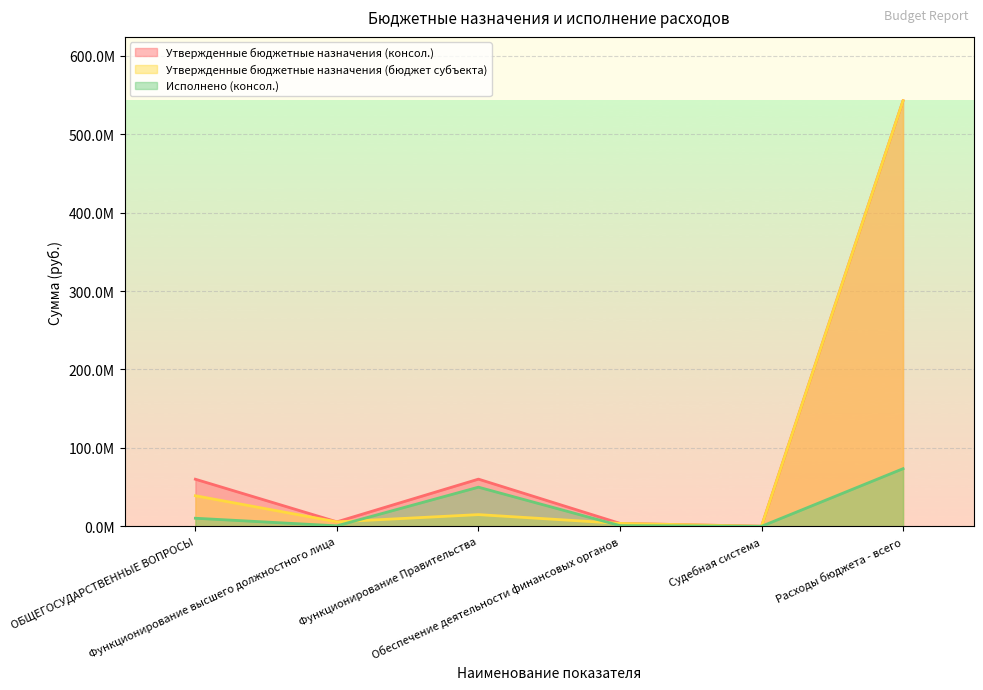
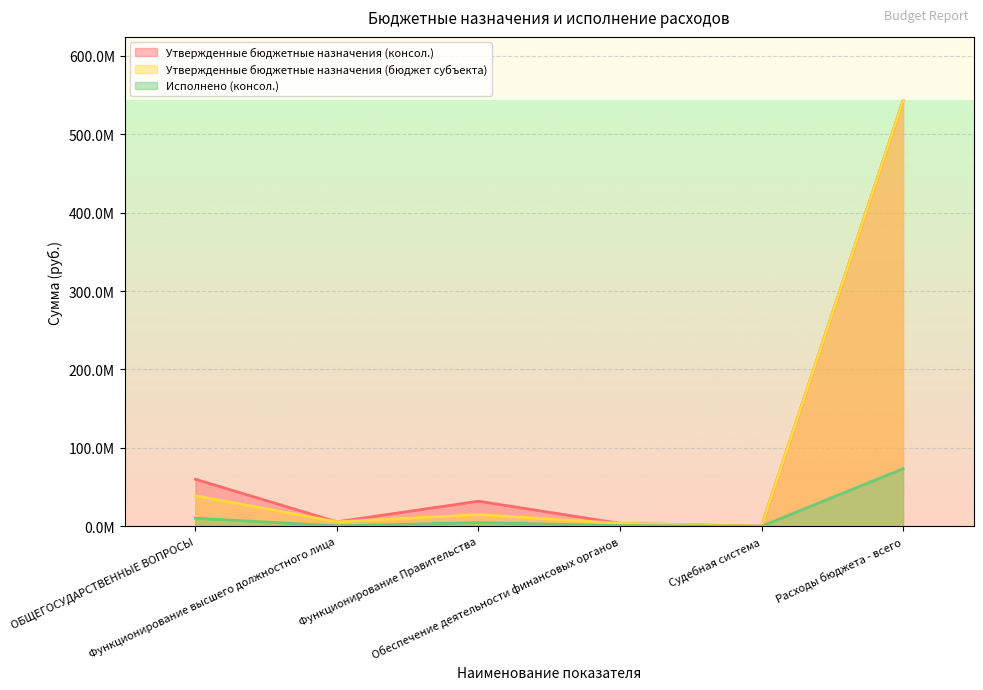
Утвержденные бюджетные назначения (консол.), Функционирование Правительства: 60000000 -> 30000000
Исполнено (консол.), Функционирование Правительства: 50000000 -> 0
